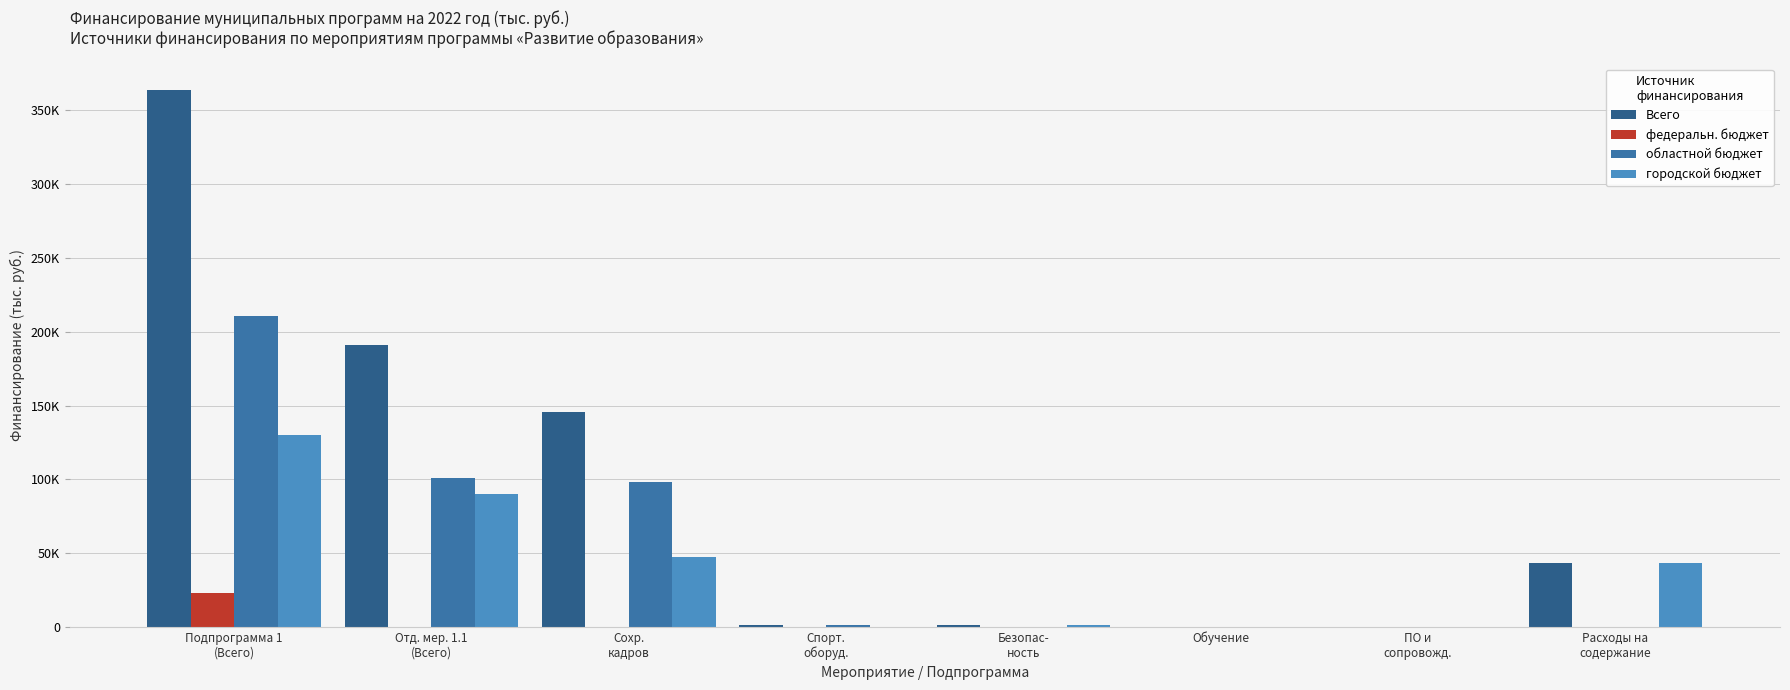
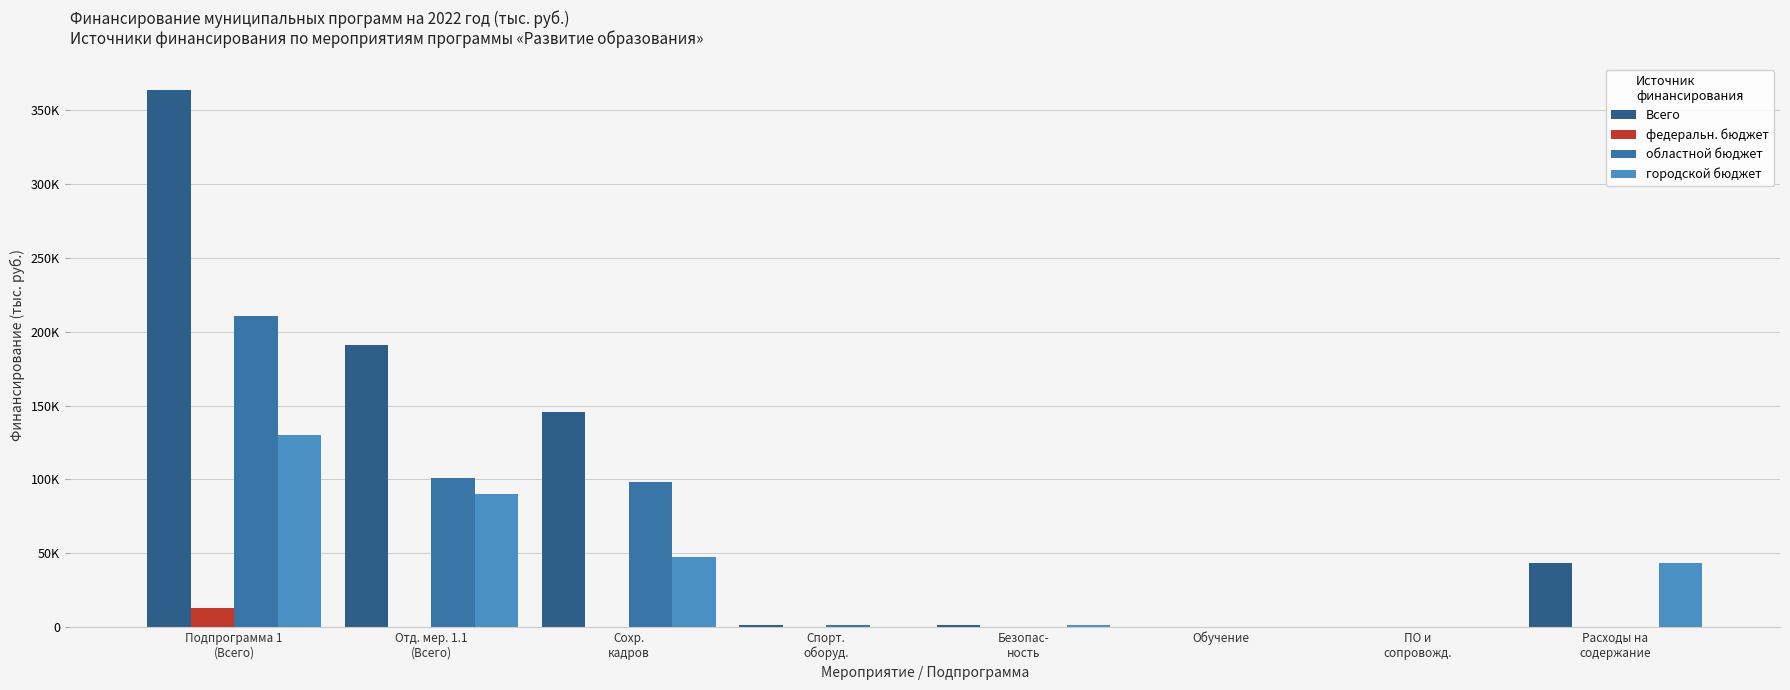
федеральн. бюджет, Подпрограмма 1 (Всего): 23000 -> 13000
